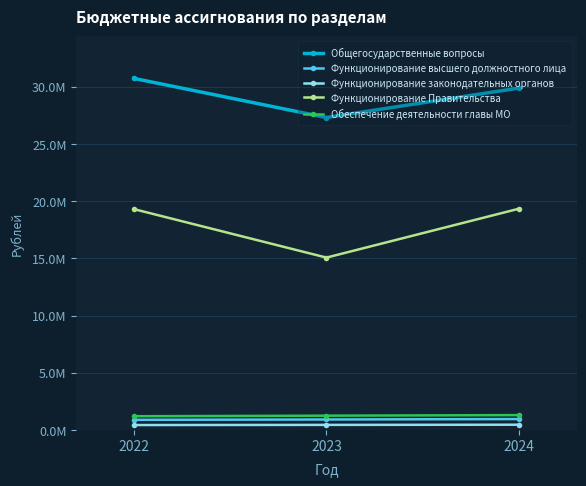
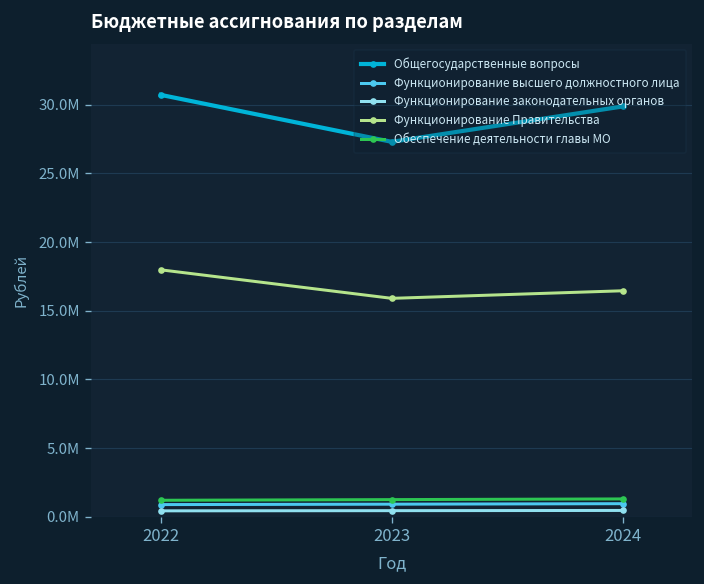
Функционирование Правительства, 2022: 19300000 -> 18000000
Функционирование Правительства, 2023: 15100000 -> 15900000
Функционирование Правительства, 2024: 19300000 -> 16500000
